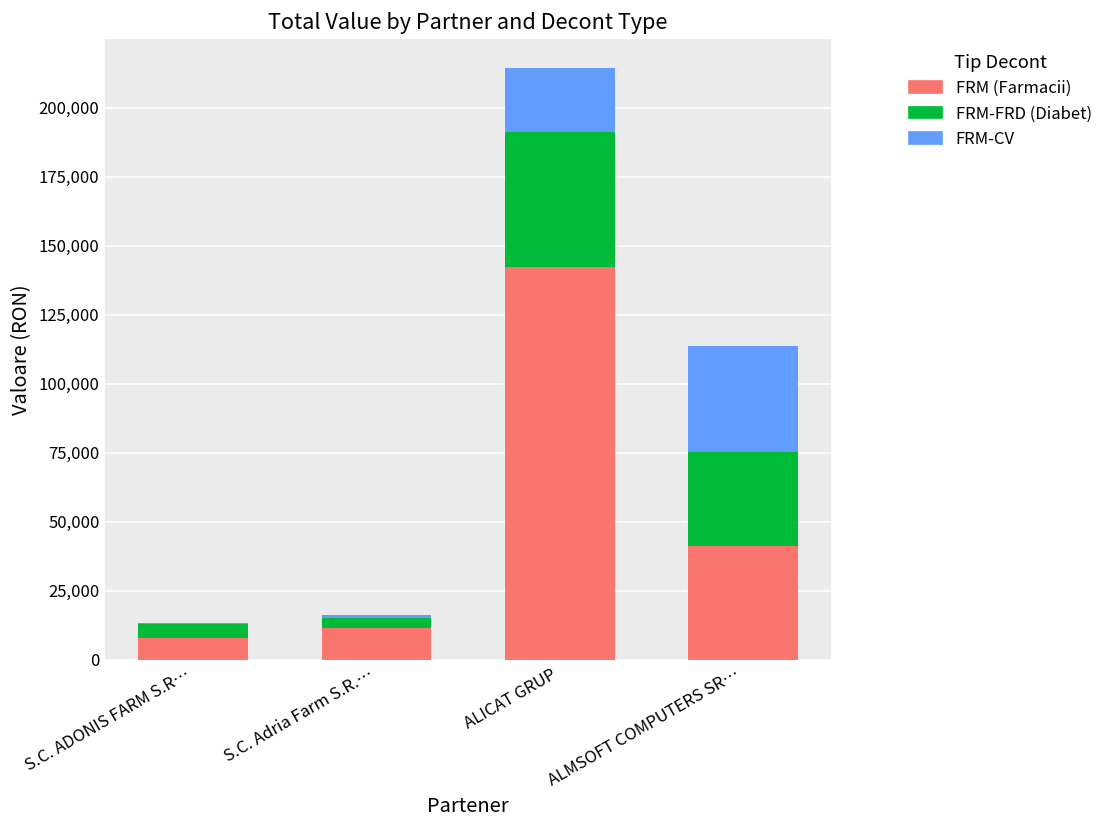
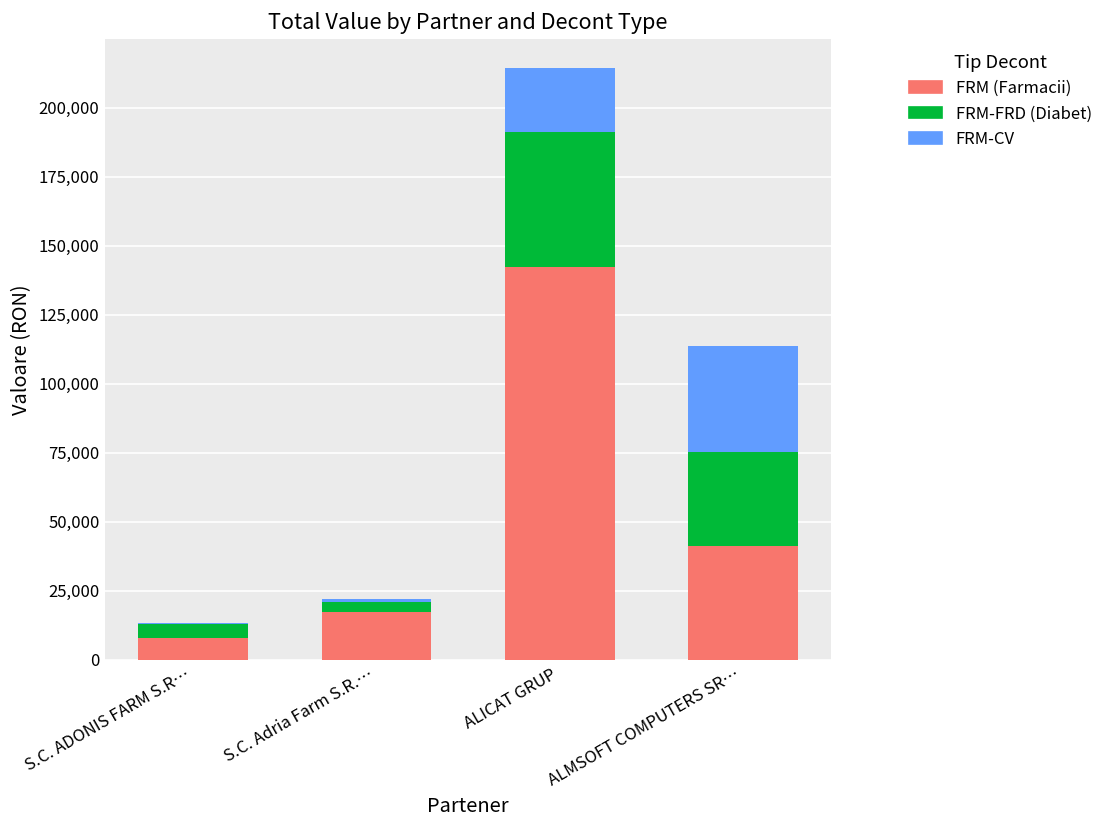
FRM (Farmacii), S.C. Adria Farm S.R.…: 12,000 -> 17,000
